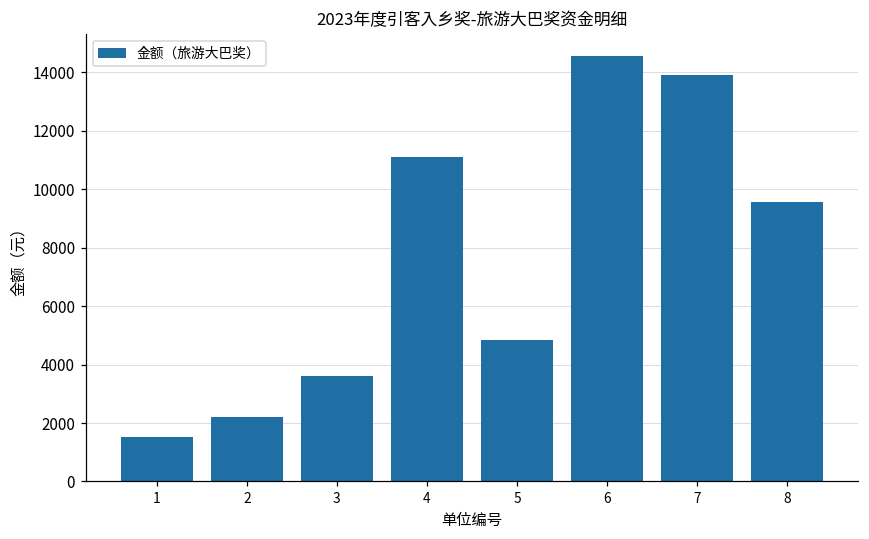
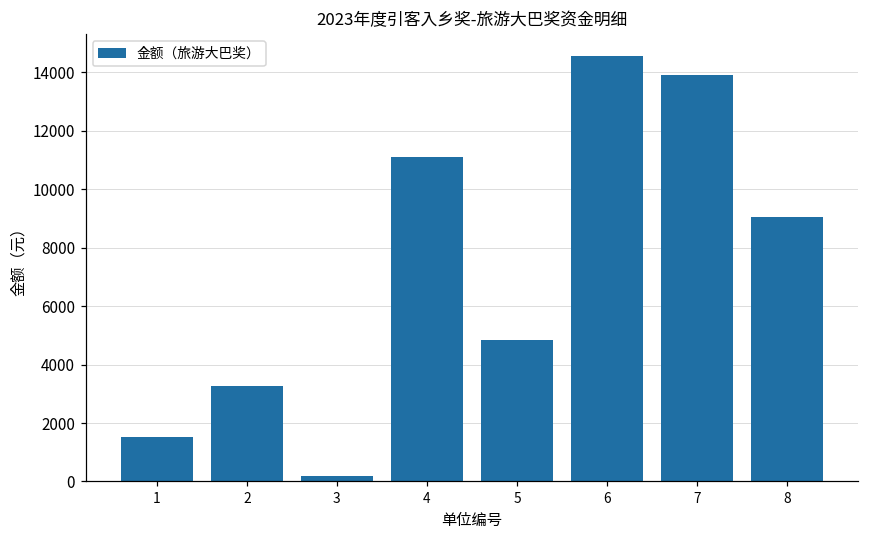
2: 2200 -> 3300
3: 3600 -> 200
8: 9600 -> 9000
